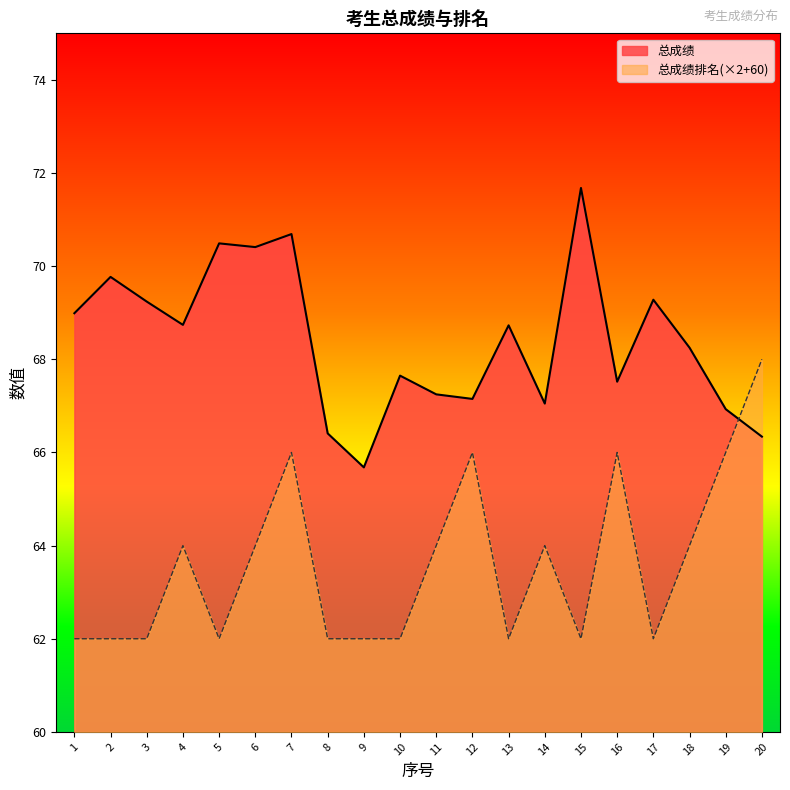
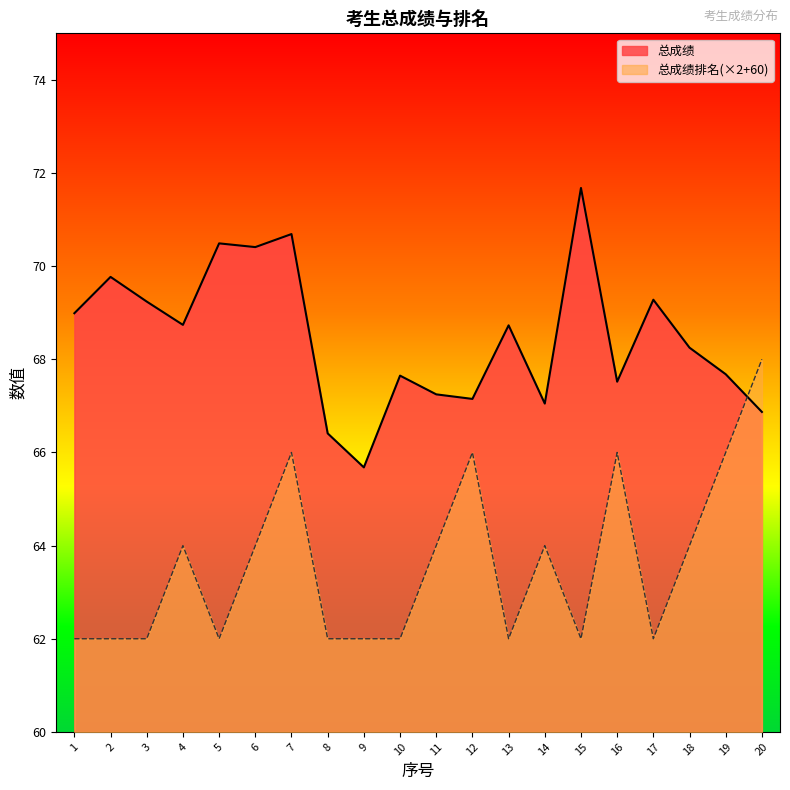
总成绩, 19: 66.9 -> 67.7
总成绩, 20: 66.3 -> 66.9
